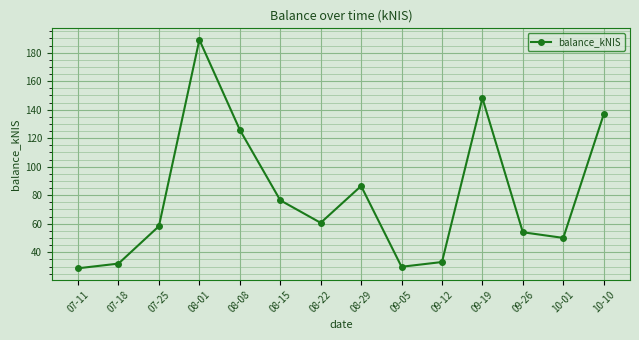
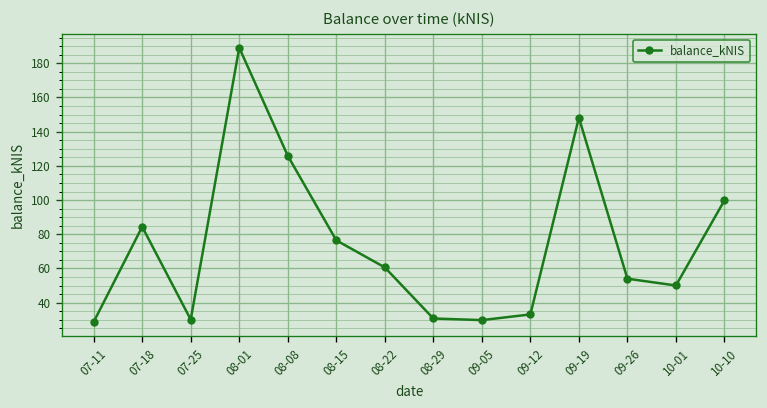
07-18: 32 -> 84
07-25: 58 -> 30
08-29: 86 -> 31
10-10: 137 -> 100
